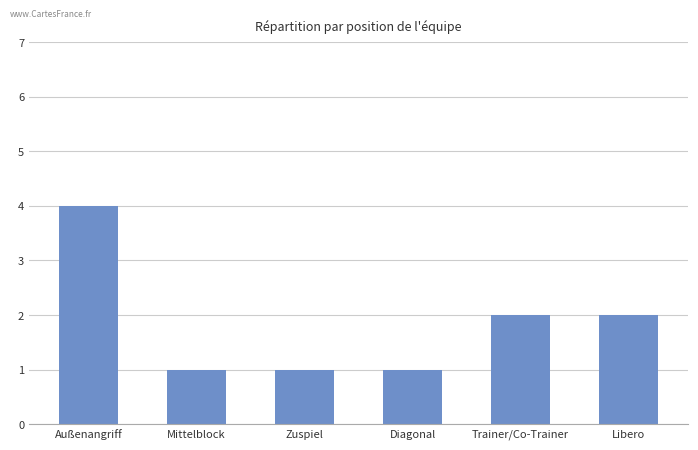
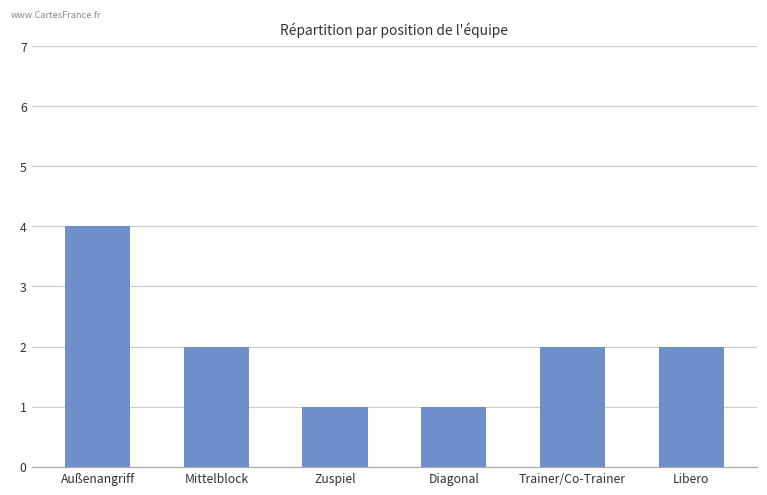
Mittelblock: 1 -> 2
